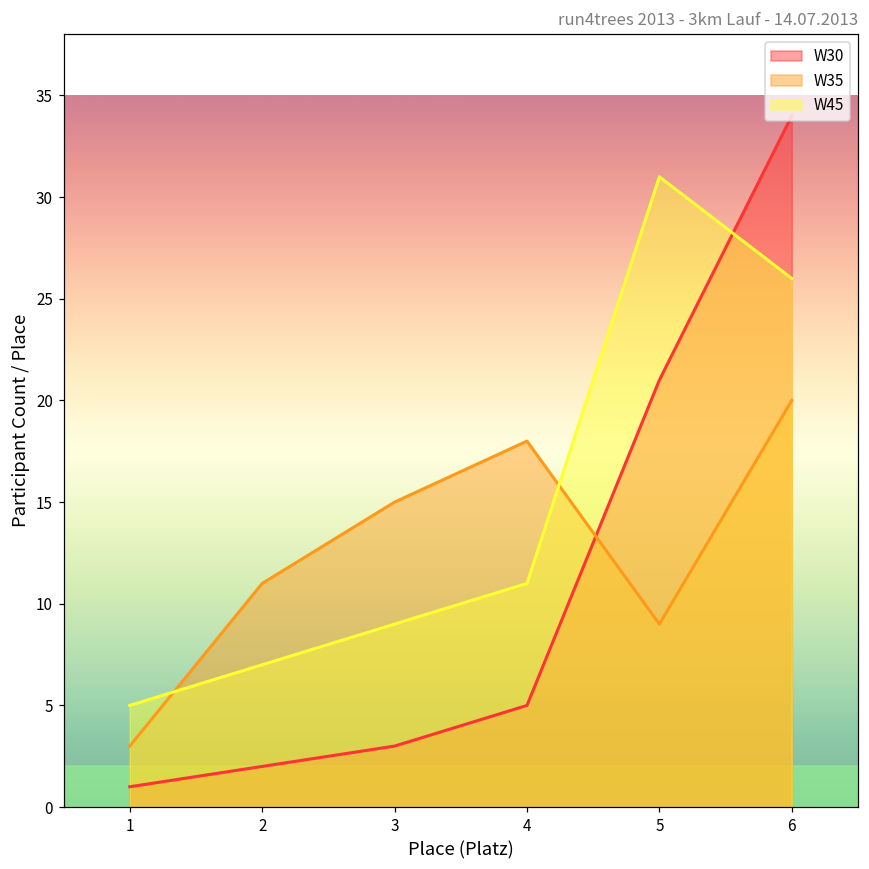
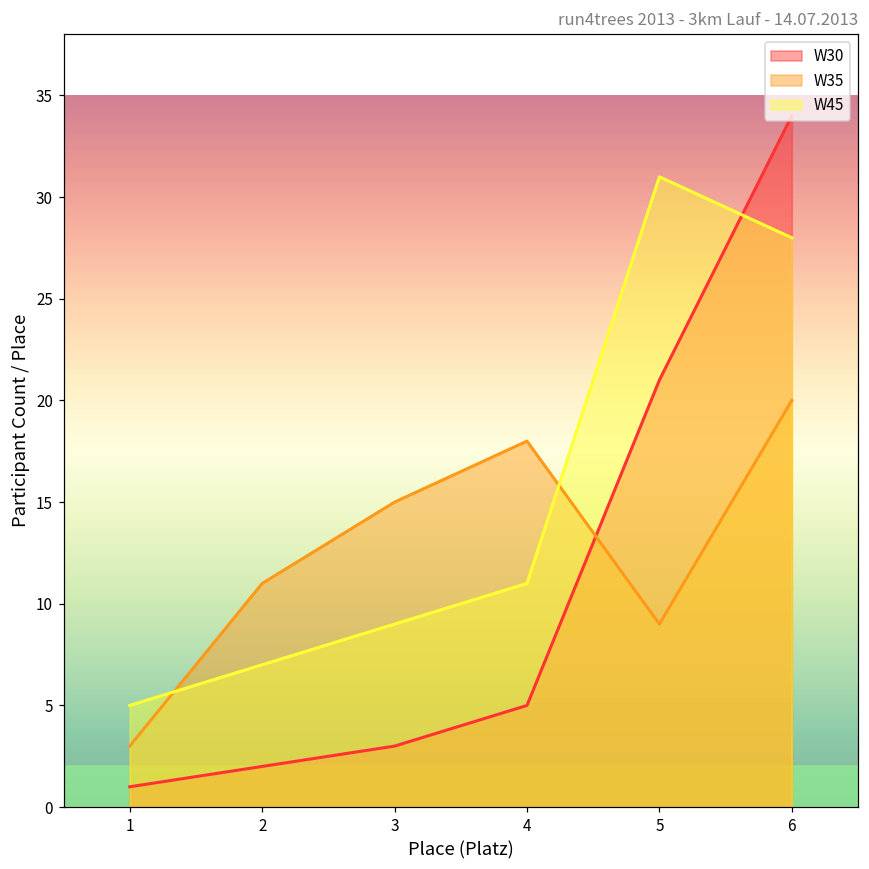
W45, 6: 26 -> 28
